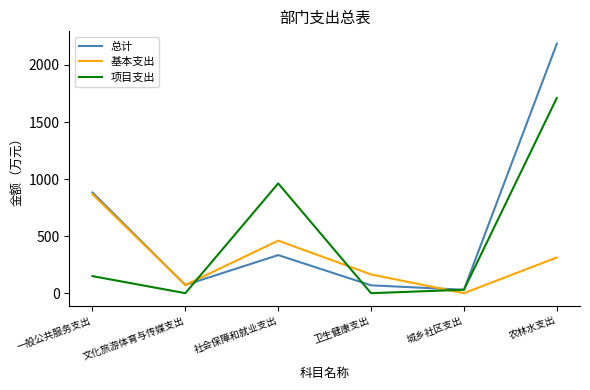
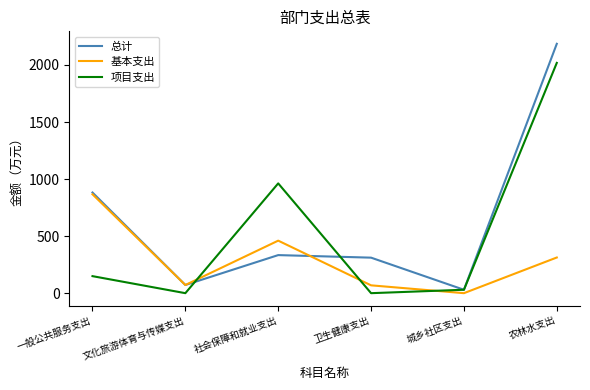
总计, 卫生健康支出: 70 -> 310
基本支出, 卫生健康支出: 160 -> 70
项目支出, 农林水支出: 1710 -> 2020
